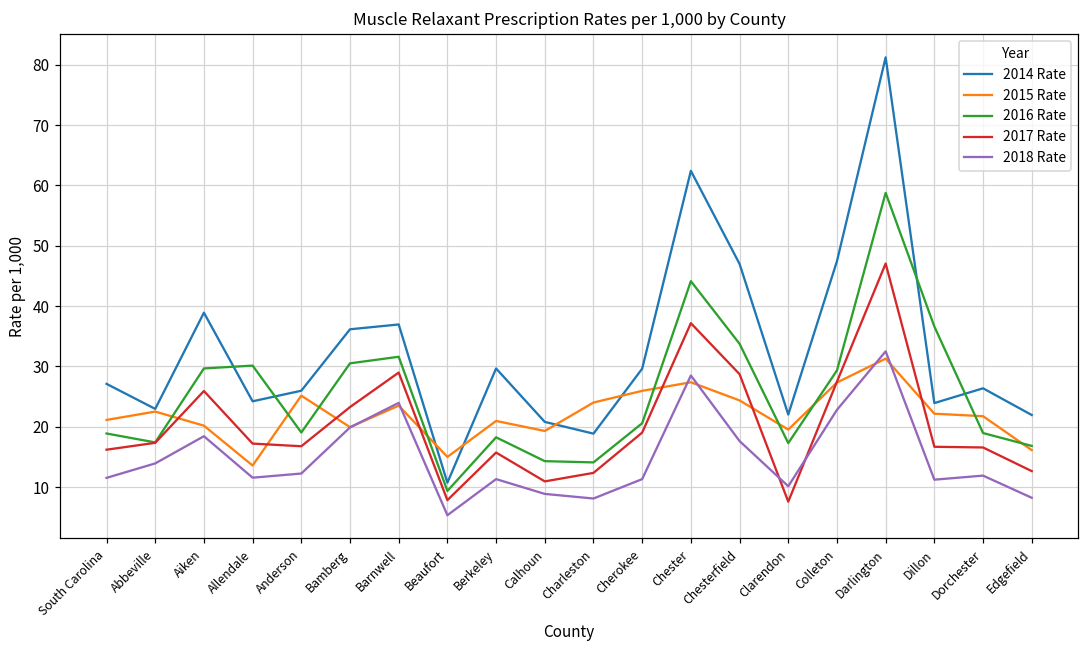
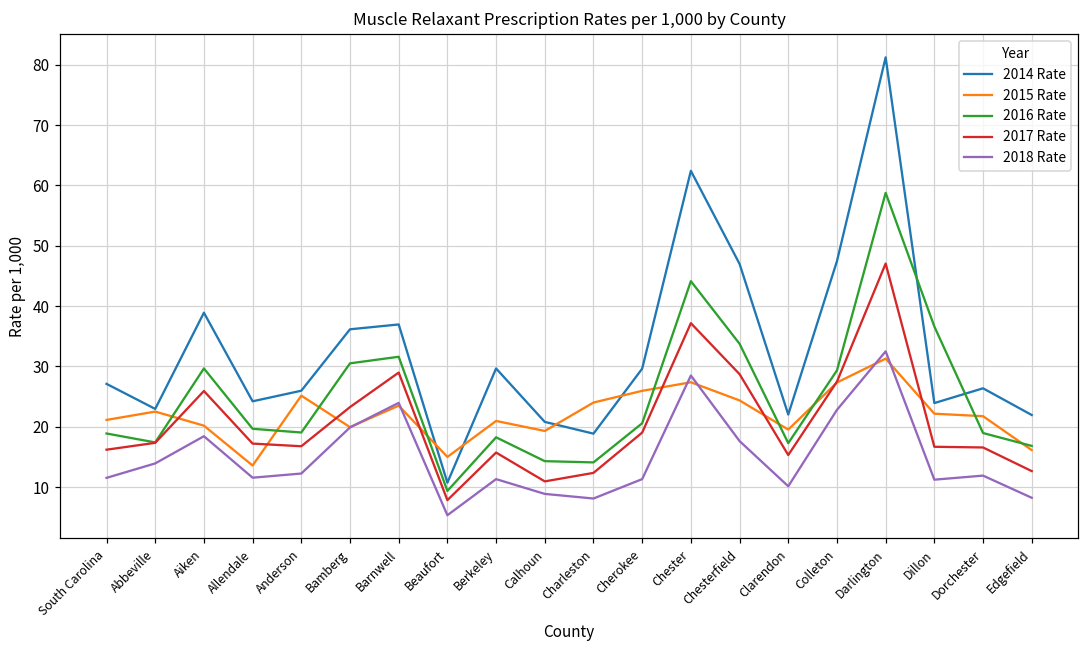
2016 Rate, Allendale: 30 -> 20
2017 Rate, Clarendon: 8 -> 15
